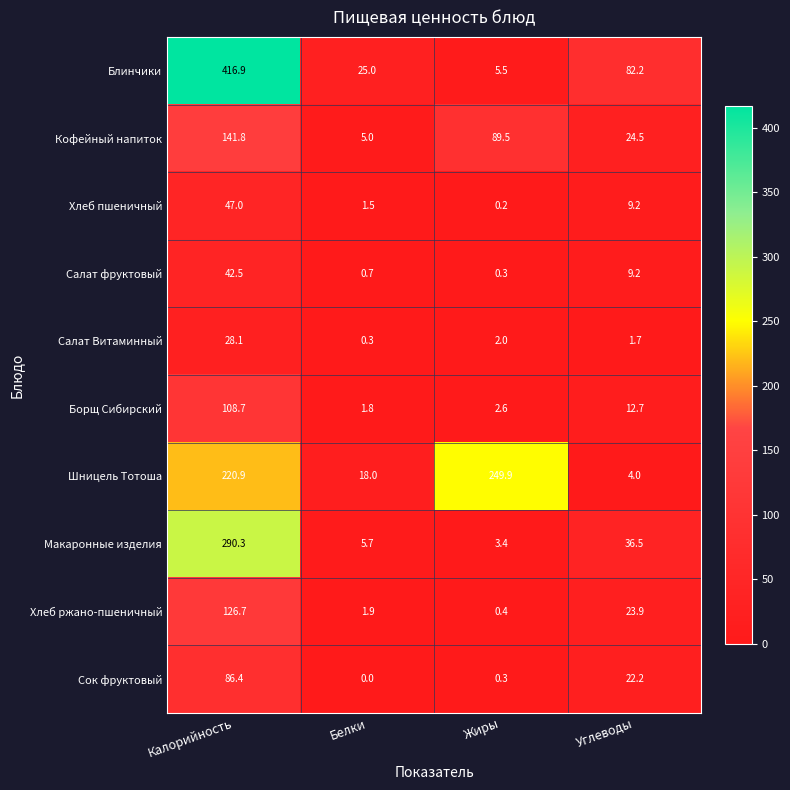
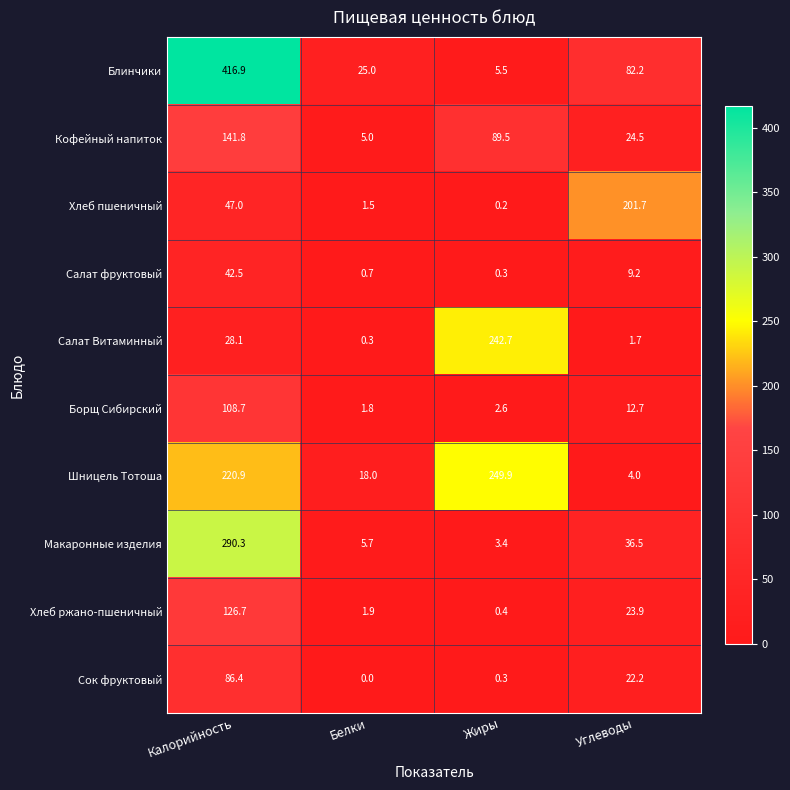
Хлеб пшеничный, Углеводы: 9.2 -> 201.7
Салат Витаминный, Жиры: 2.0 -> 242.7
